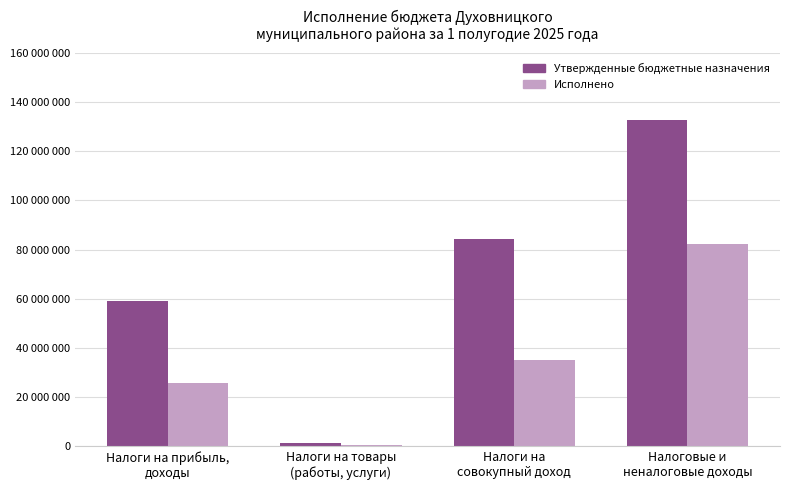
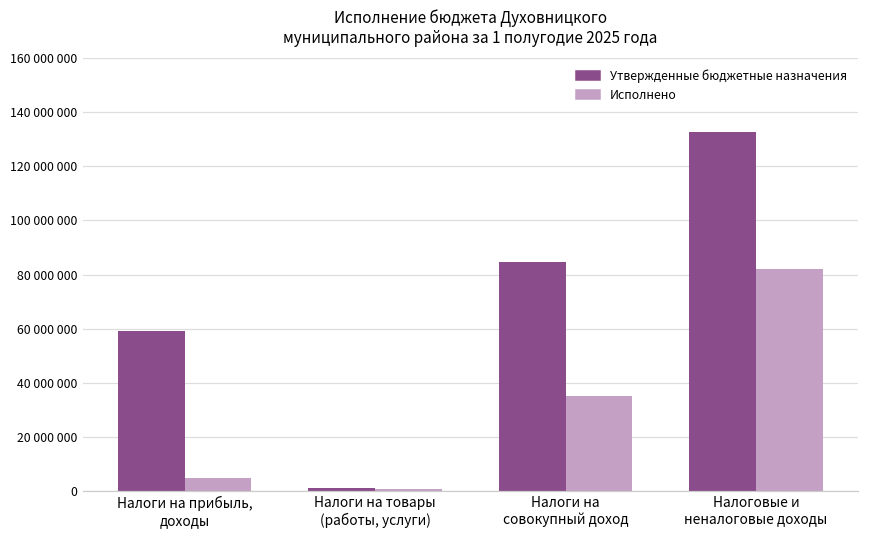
Исполнено, Налоги на прибыль, доходы: 26000000 -> 5000000
